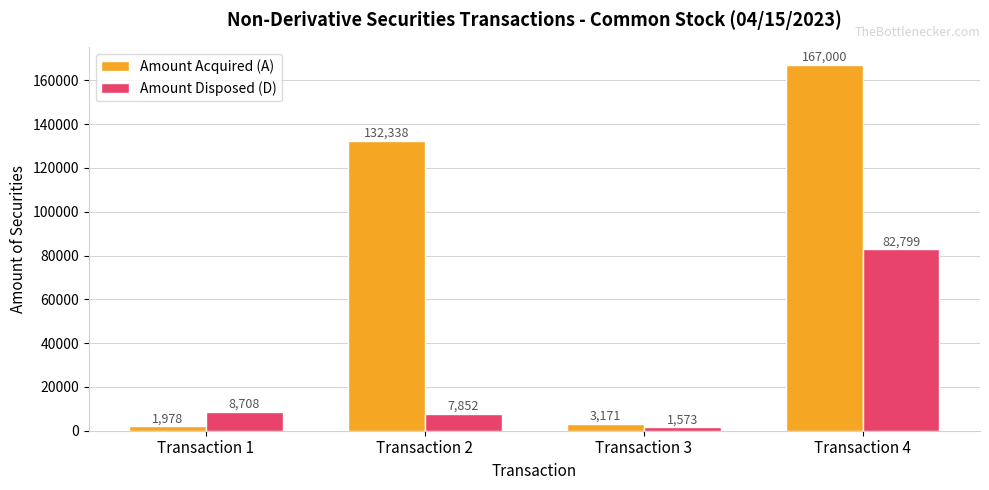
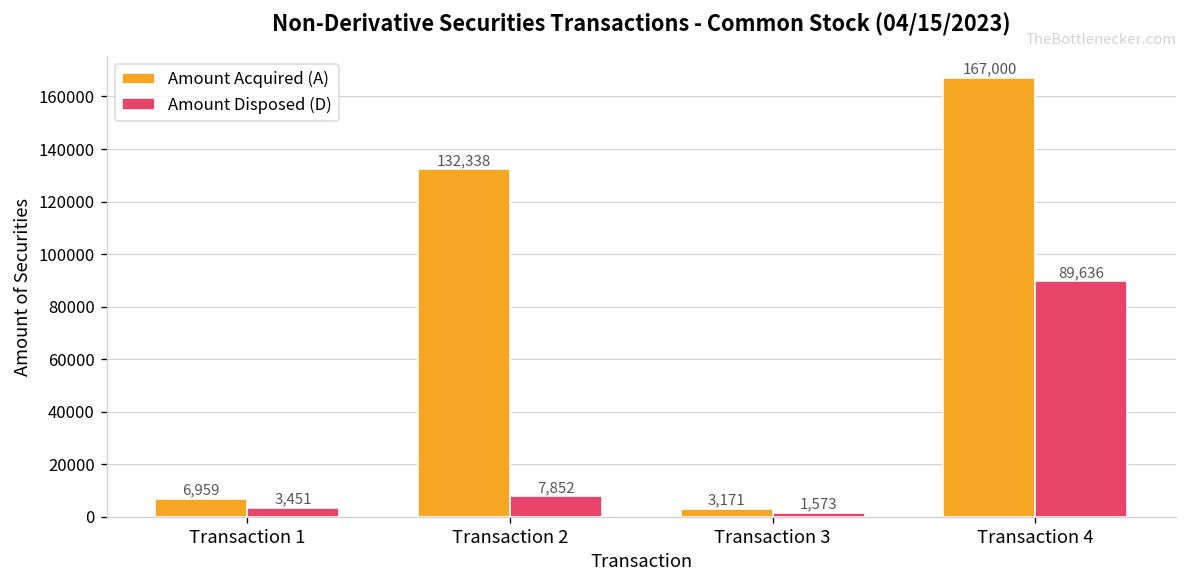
Amount Acquired (A), Transaction 1: 1,978 -> 6,959
Amount Disposed (D), Transaction 1: 8,708 -> 3,451
Amount Disposed (D), Transaction 4: 82,799 -> 89,636
